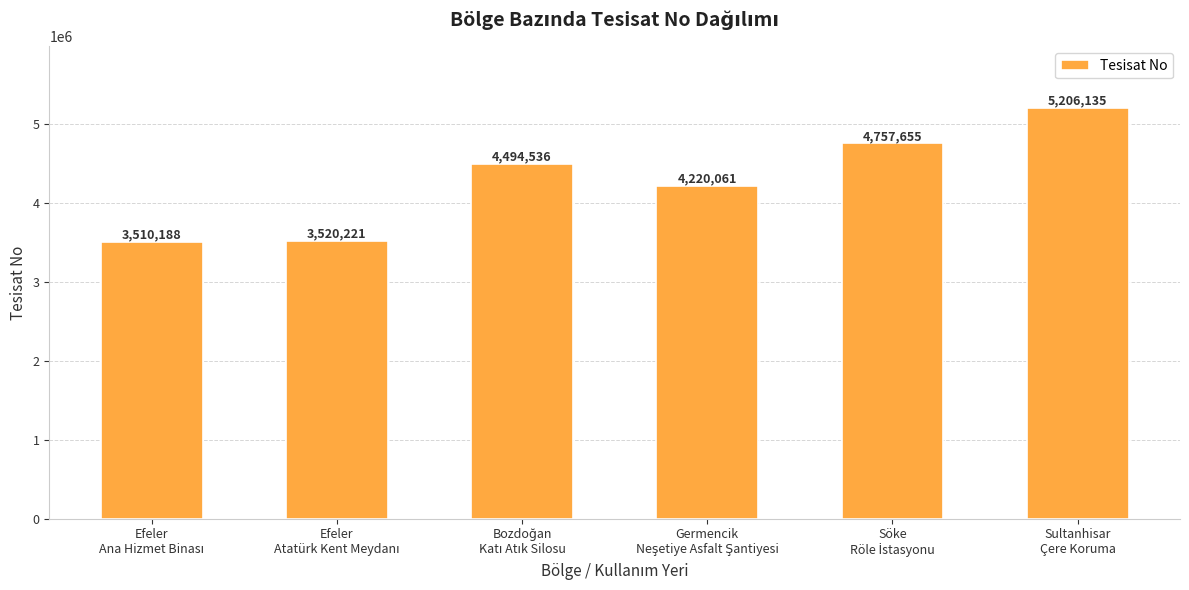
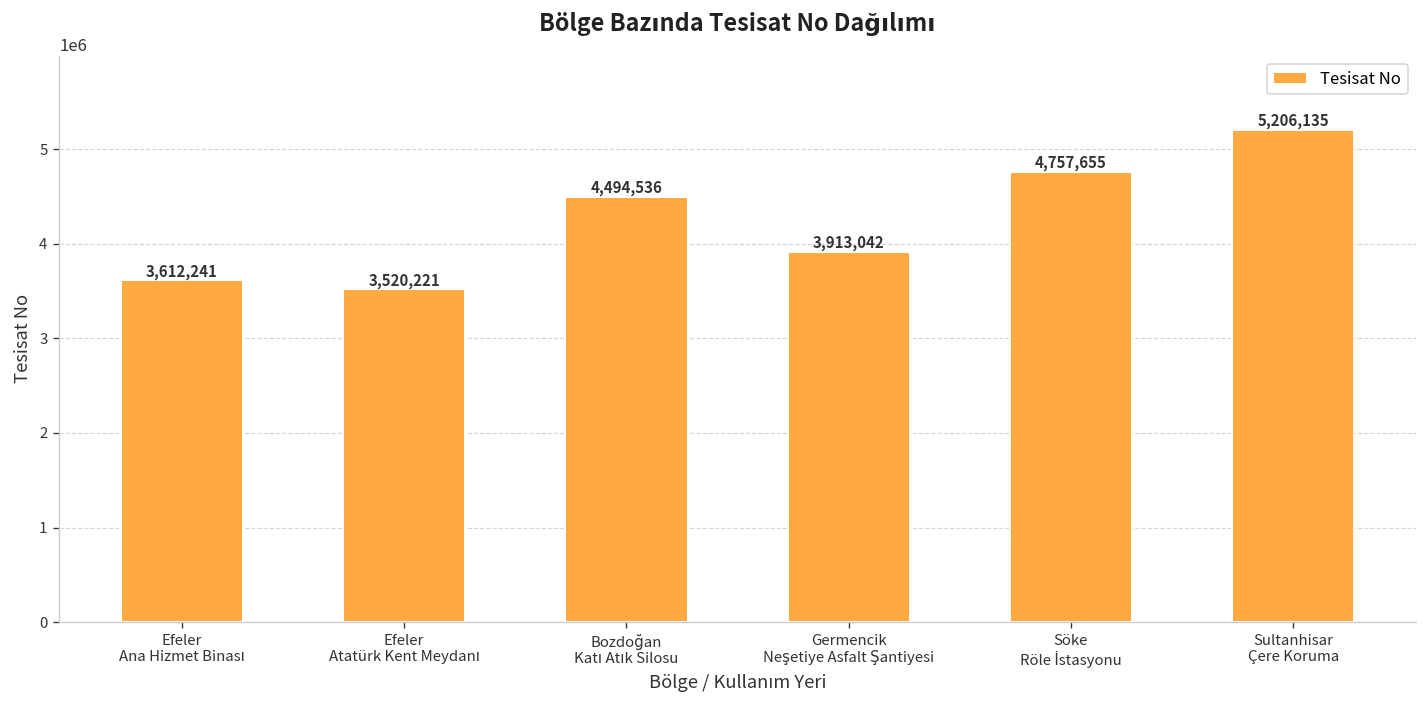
Efeler Ana Hizmet Binası: 3,510,188 -> 3,612,241
Germencik Neşetiye Asfalt Şantiyesi: 4,220,061 -> 3,913,042
